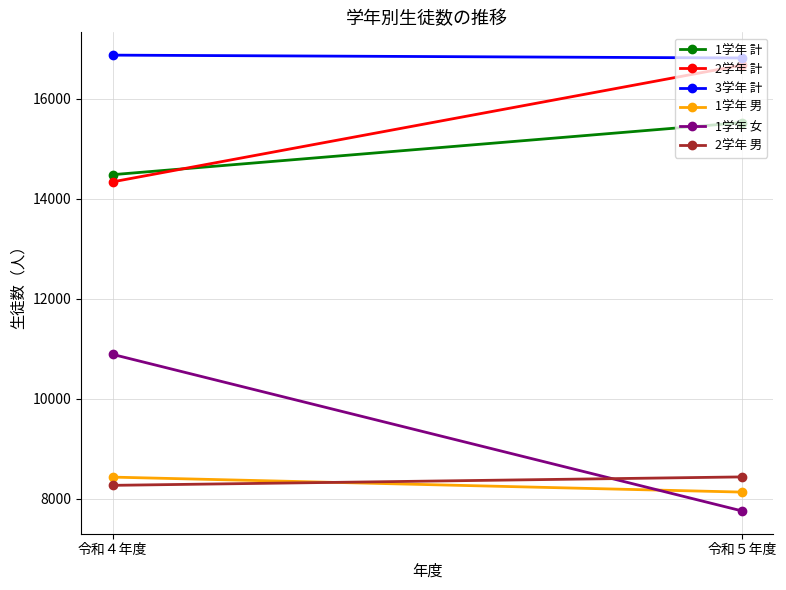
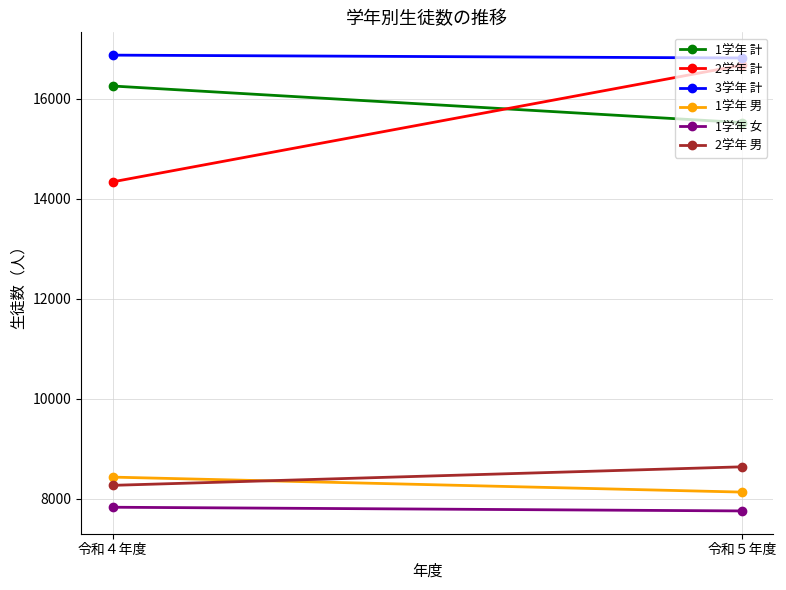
1学年 計, 令和４年度: 14500 -> 16300
1学年 女, 令和４年度: 10900 -> 7800
2学年 男, 令和５年度: 8400 -> 8600
